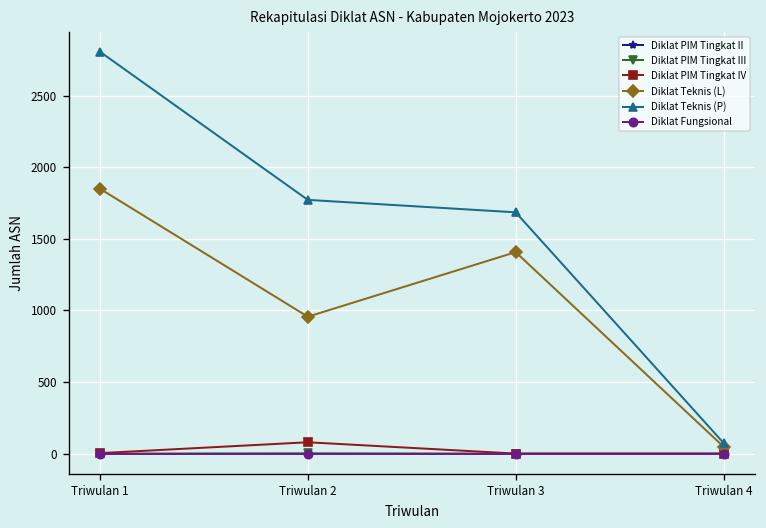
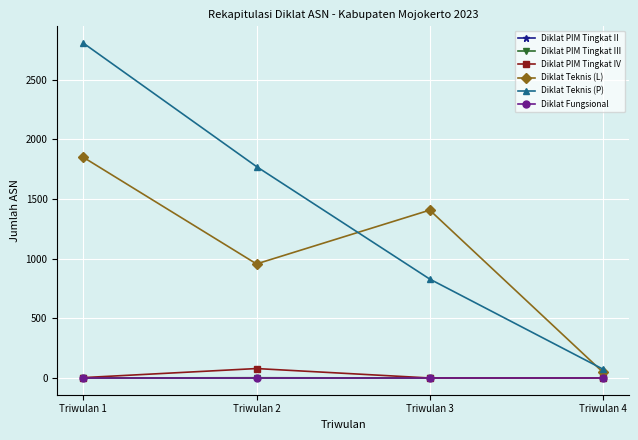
Diklat Teknis (P), Triwulan 3: 1690 -> 830
